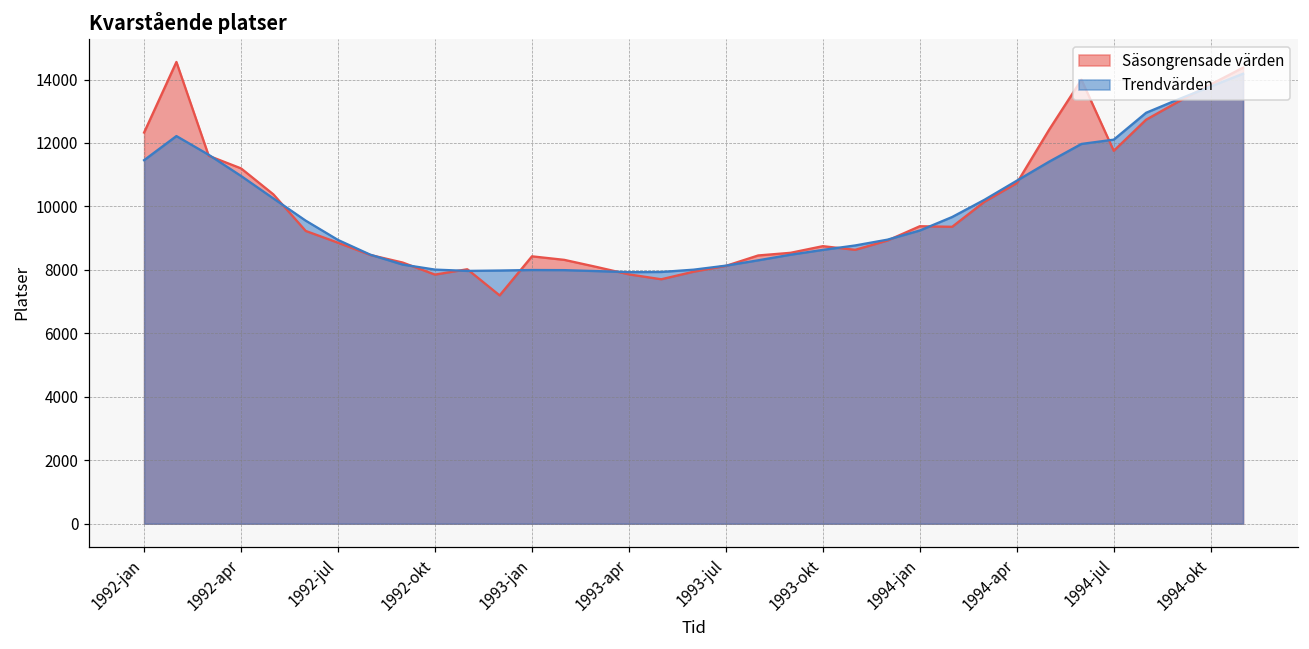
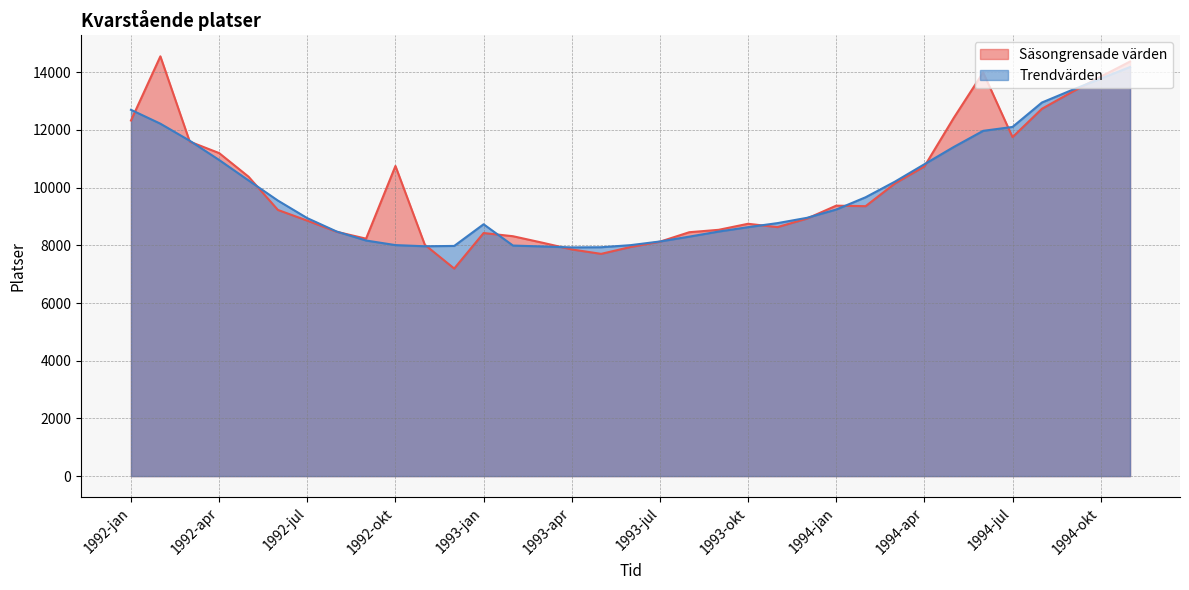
Trendvärden, 1992-jan: 11500 -> 12700
Säsongrensade värden, 1992-okt: 7900 -> 10800
Trendvärden, 1993-jan: 8000 -> 8700
